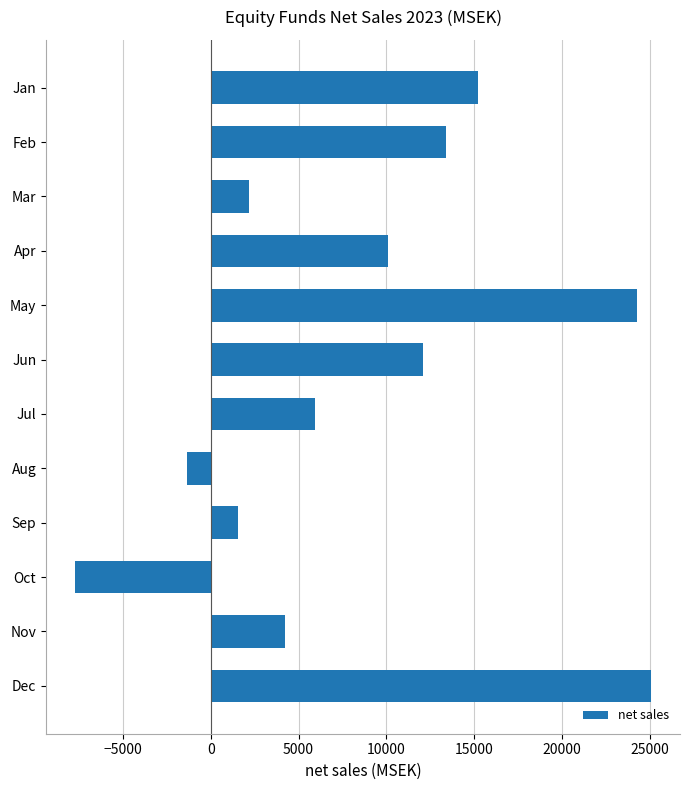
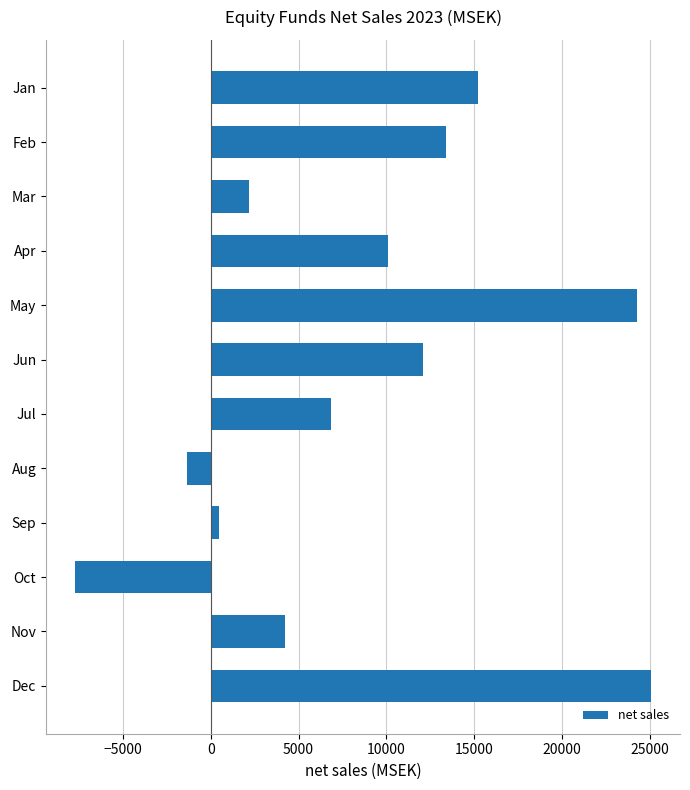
Jul: 5900 -> 6800
Sep: 1500 -> 500
